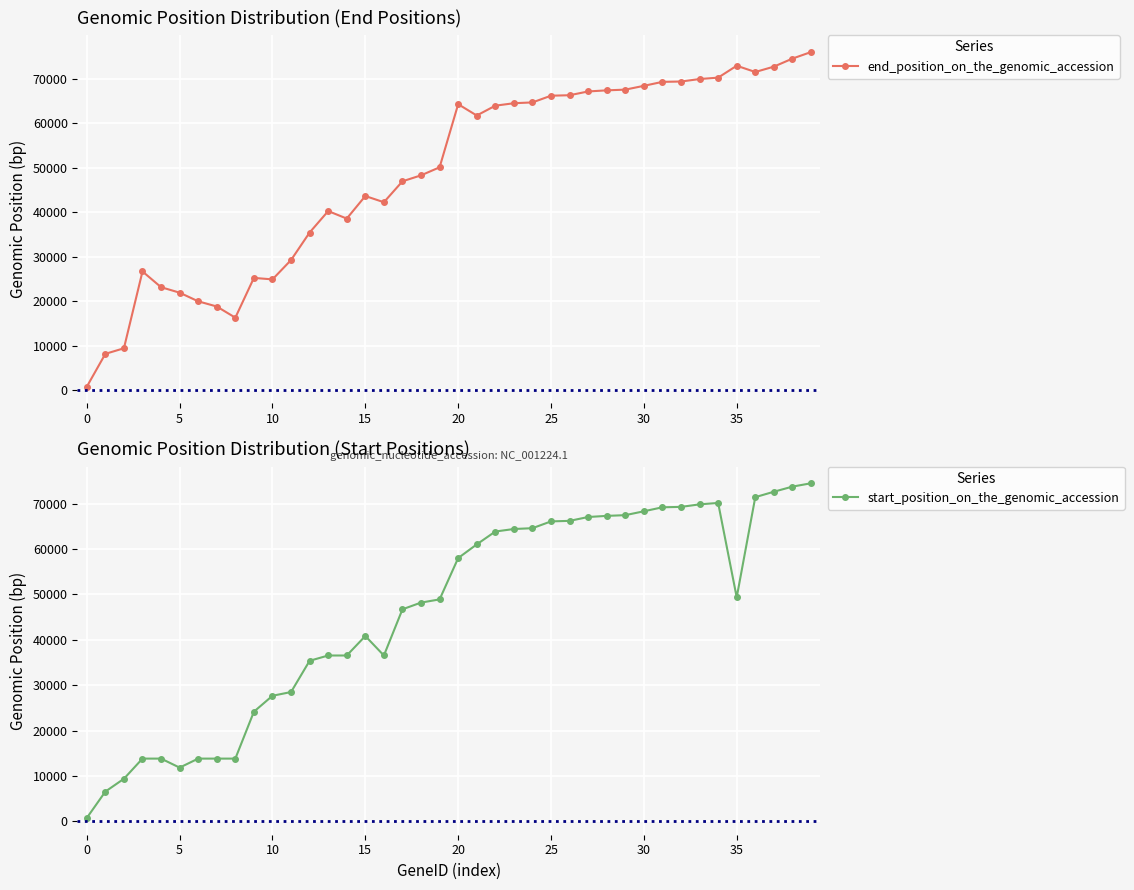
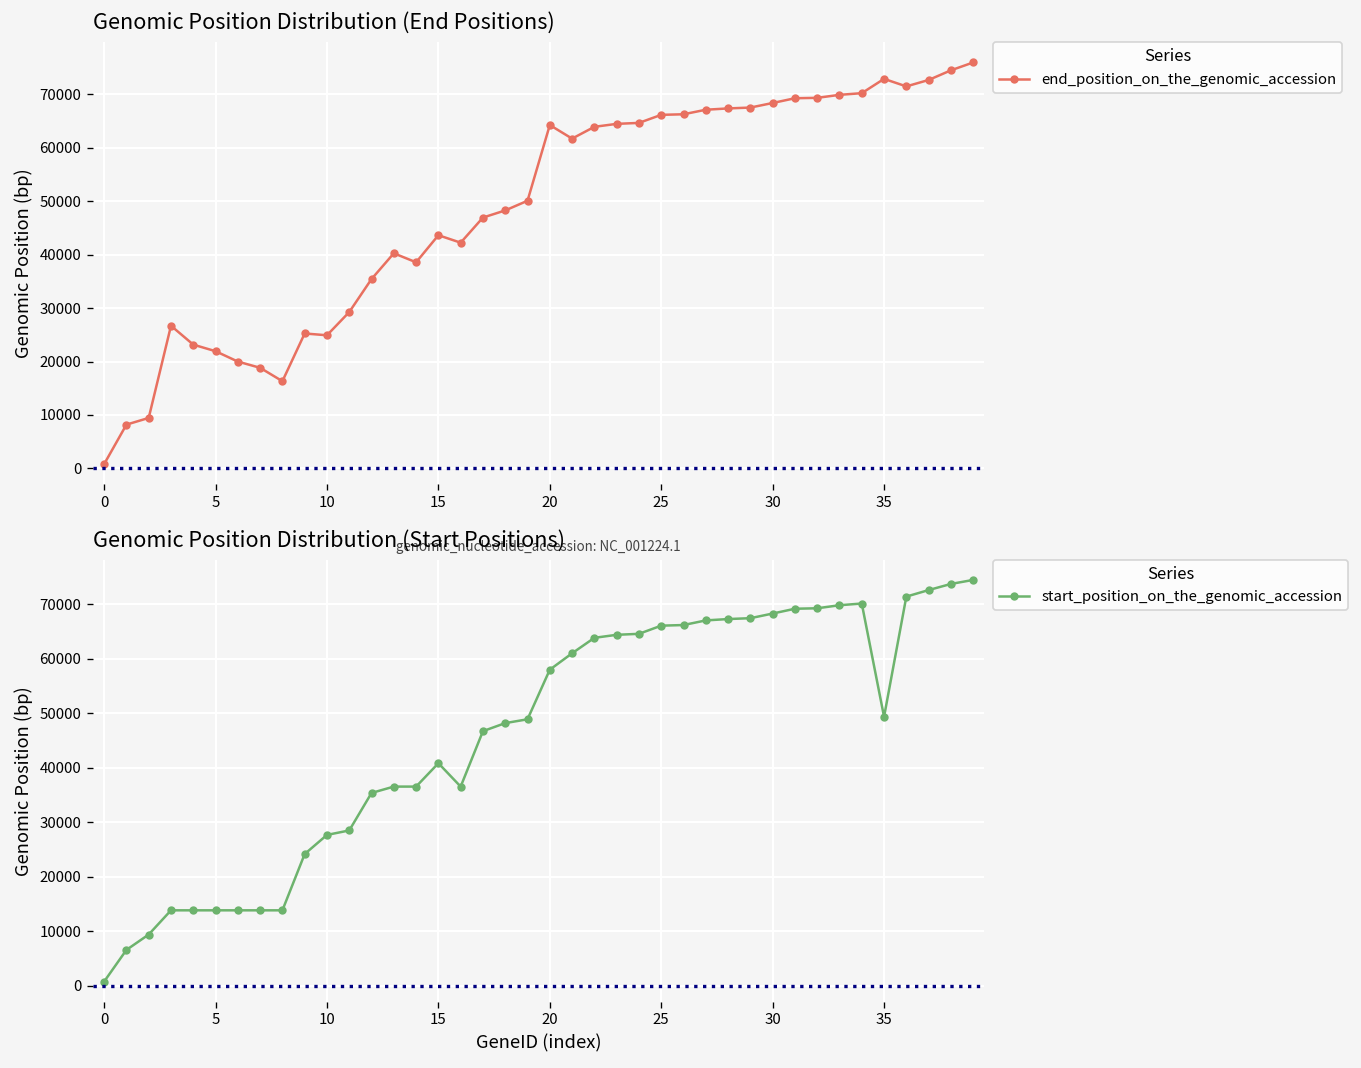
Genomic Position Distribution (Start Positions), 5: 12000 -> 14000
